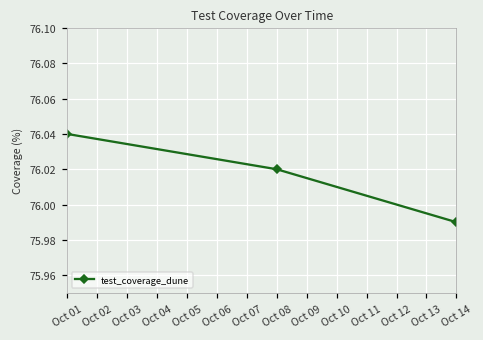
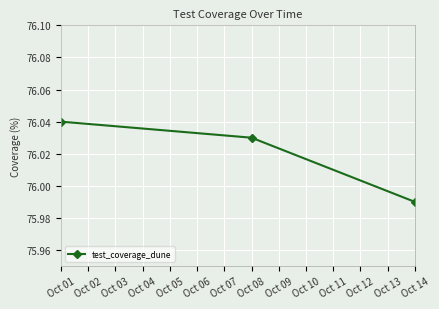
Oct 08: 76.02 -> 76.03
